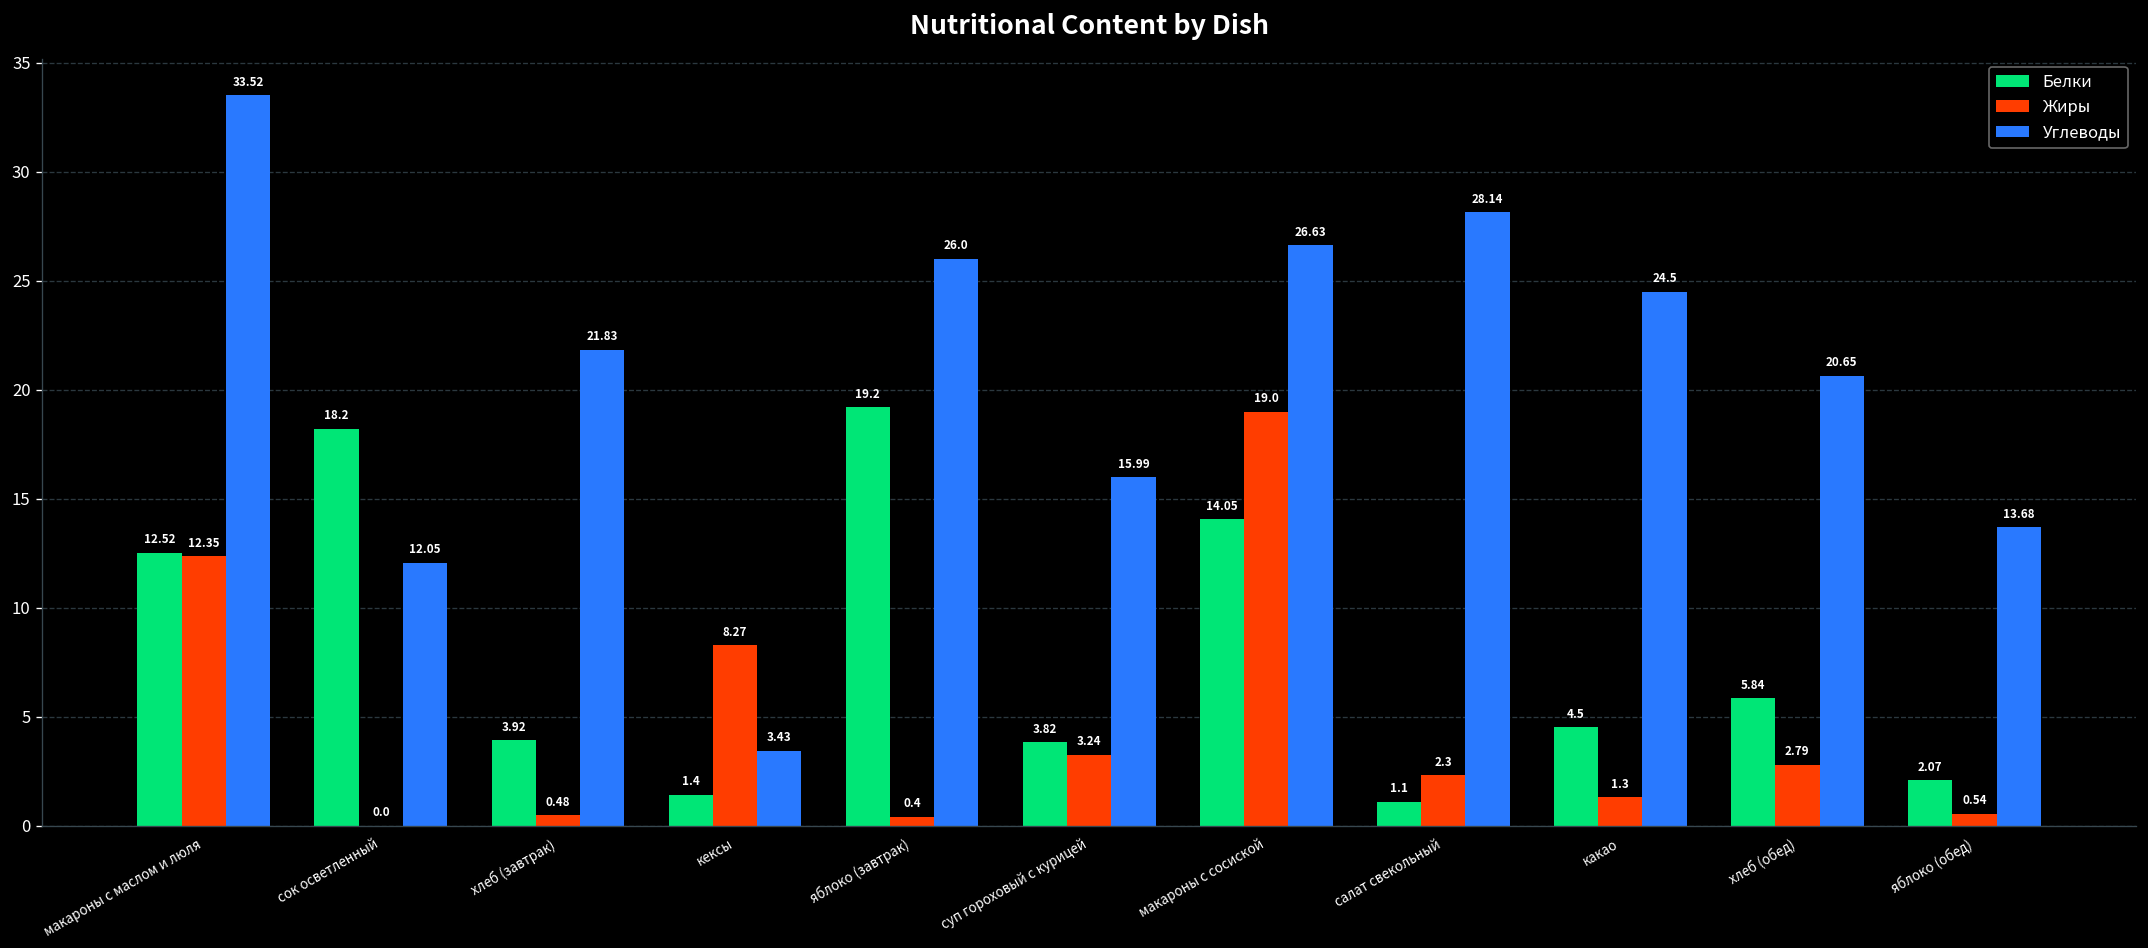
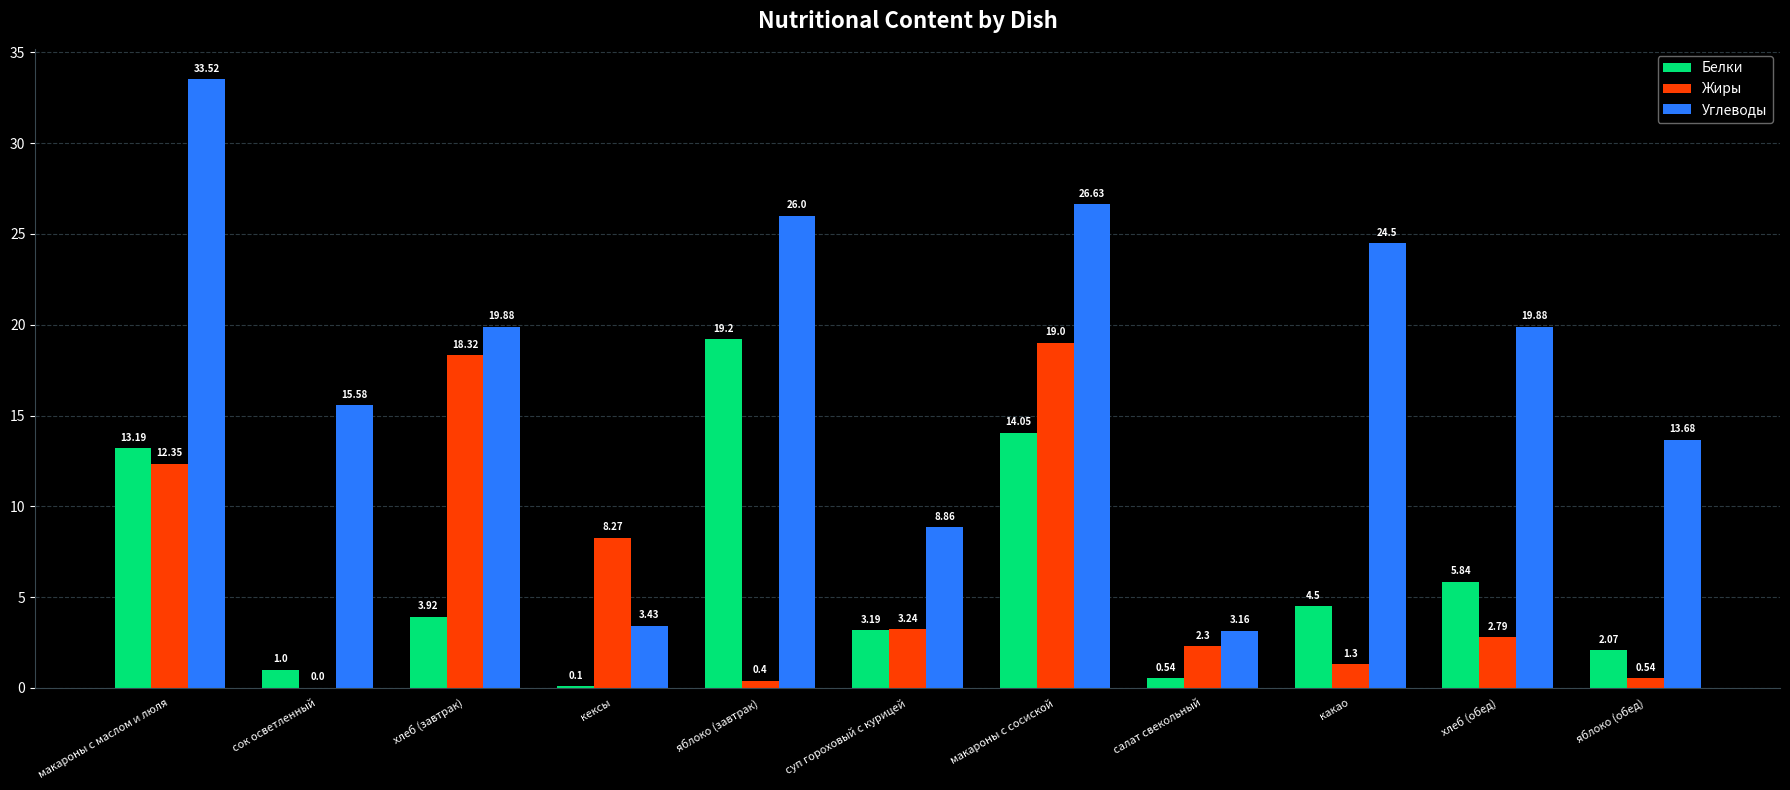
Белки, макароны с маслом и люля: 12.52 -> 13.19
Белки, сок осветленный: 18.2 -> 1.0
Углеводы, сок осветленный: 12.05 -> 15.58
Жиры, хлеб (завтрак): 0.48 -> 18.32
Углеводы, хлеб (завтрак): 21.83 -> 19.88
Белки, кексы: 1.4 -> 0.1
Белки, суп гороховый с курицей: 3.82 -> 3.19
Углеводы, суп гороховый с курицей: 15.99 -> 8.86
Белки, салат свекольный: 1.1 -> 0.54
Углеводы, салат свекольный: 28.14 -> 3.16
Углеводы, хлеб (обед): 20.65 -> 19.88
